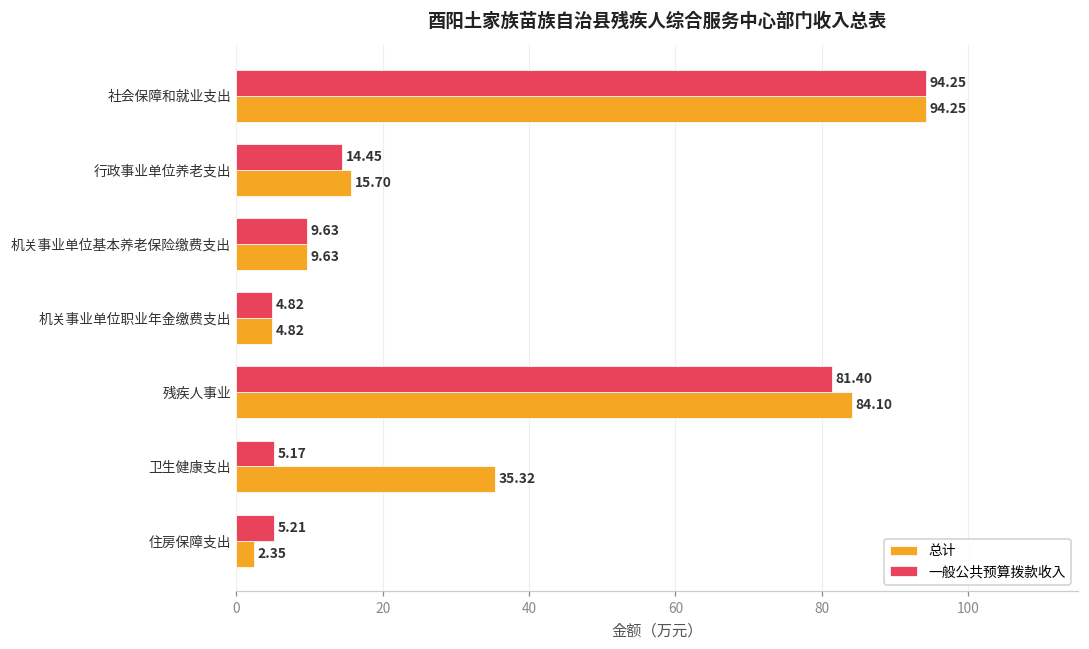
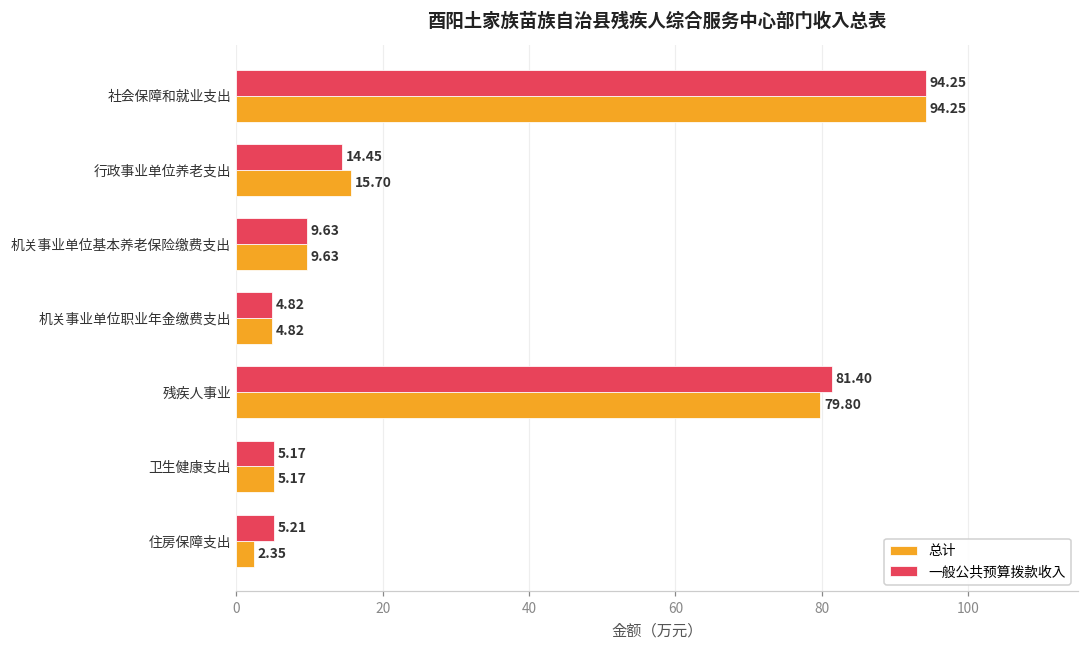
总计, 残疾人事业: 84.10 -> 79.80
总计, 卫生健康支出: 35.32 -> 5.17
